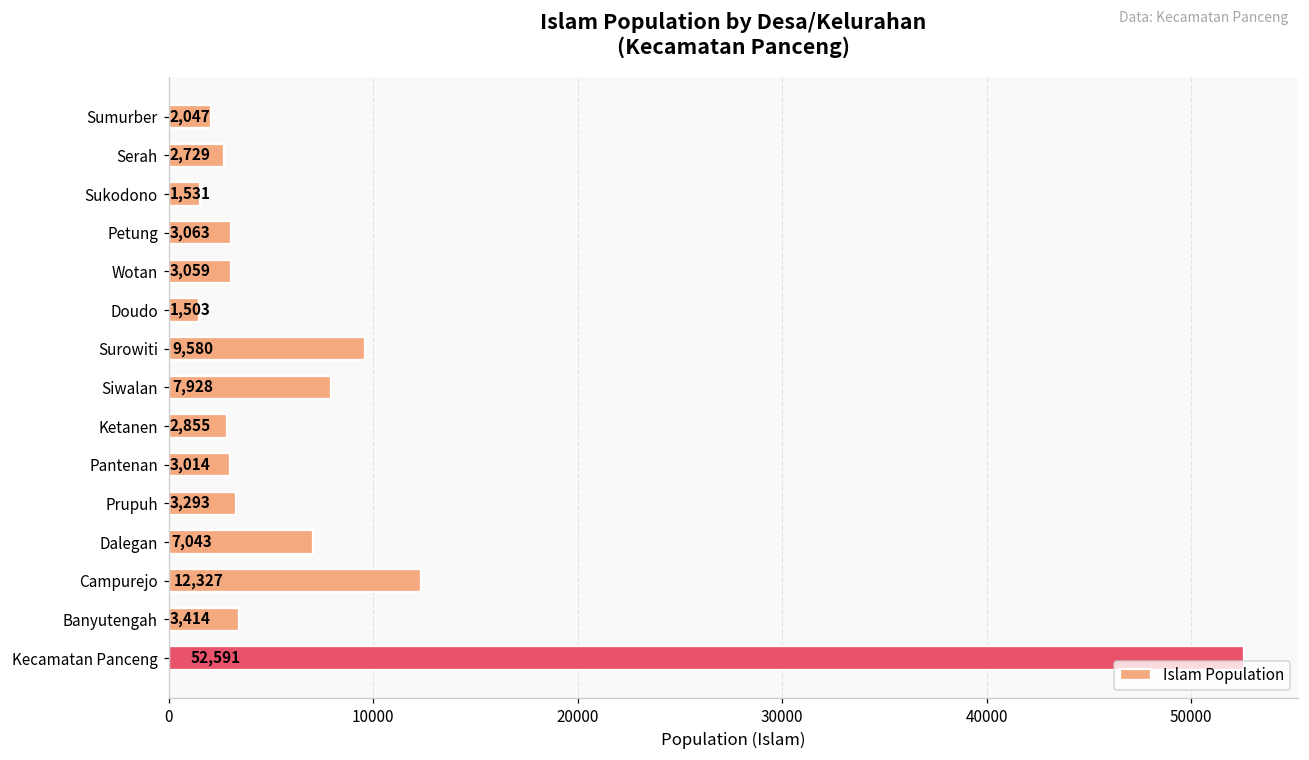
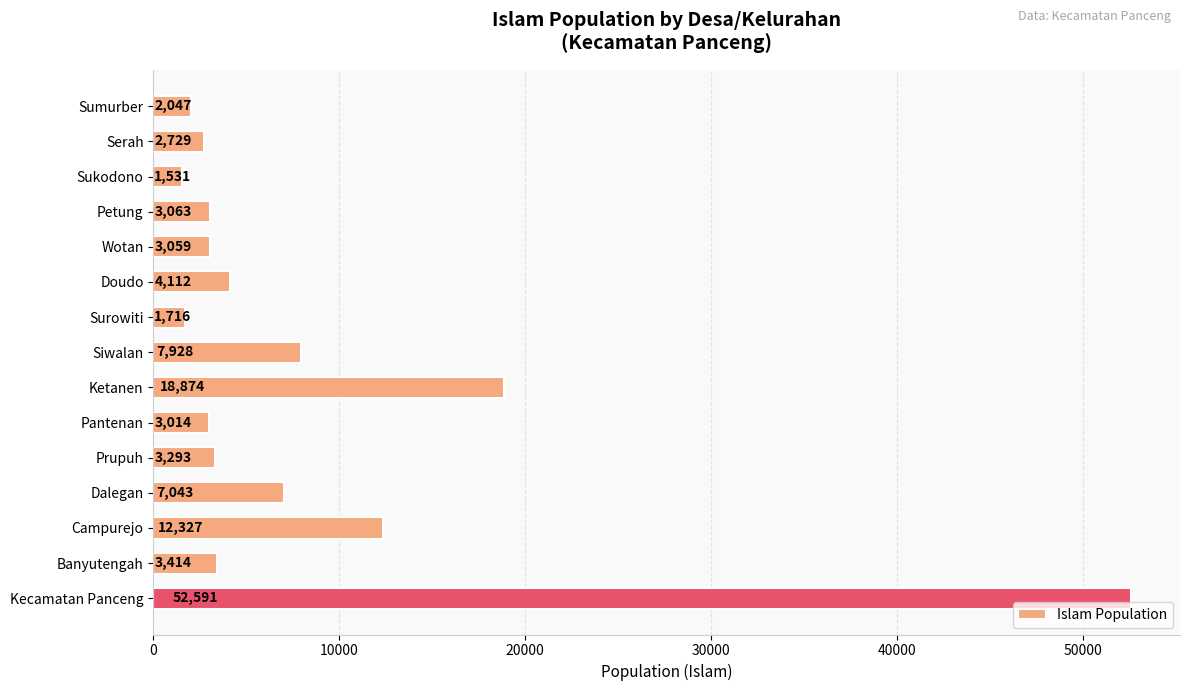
Doudo: 1,503 -> 4,112
Surowiti: 9,580 -> 1,716
Ketanen: 2,855 -> 18,874
